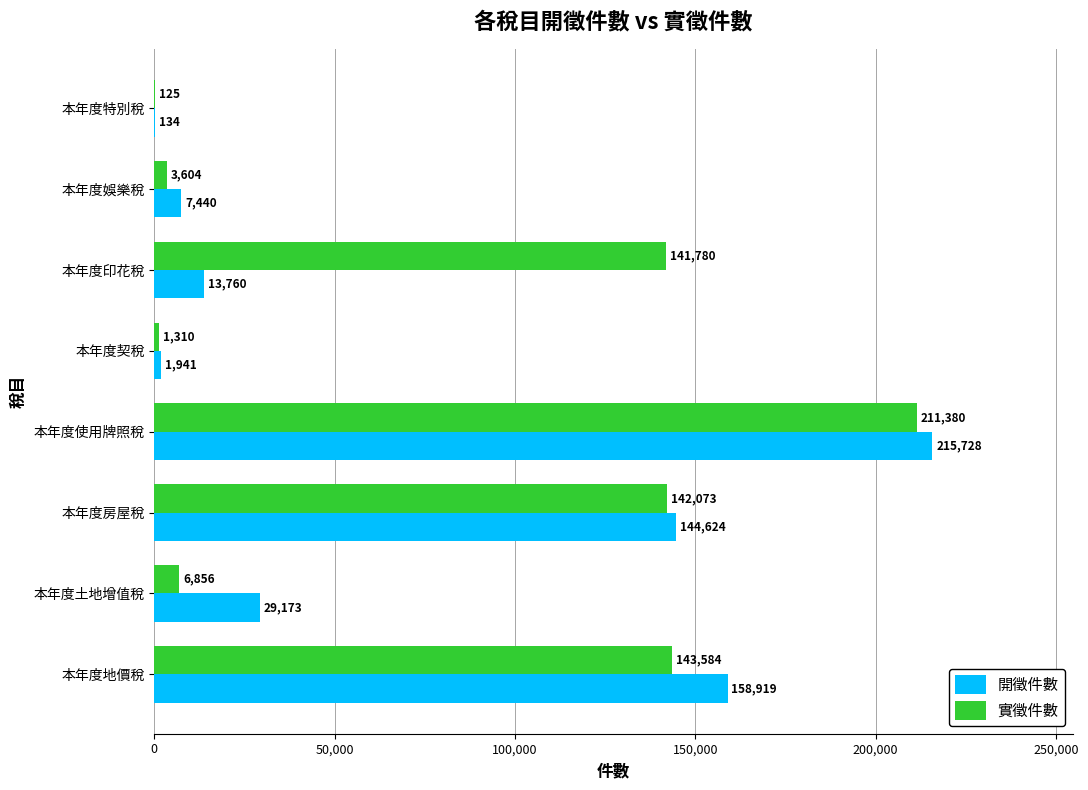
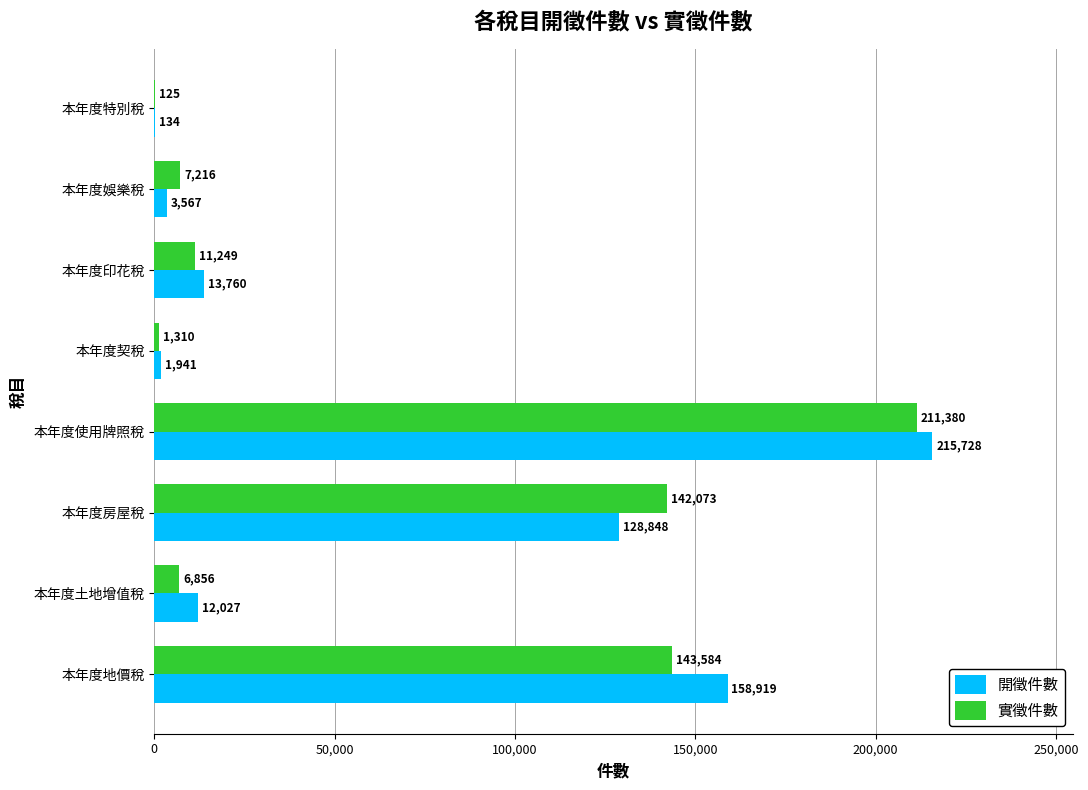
實徵件數, 本年度娛樂稅: 3,604 -> 7,216
開徵件數, 本年度娛樂稅: 7,440 -> 3,567
實徵件數, 本年度印花稅: 141,780 -> 11,249
開徵件數, 本年度房屋稅: 144,624 -> 128,848
開徵件數, 本年度土地增值稅: 29,173 -> 12,027
